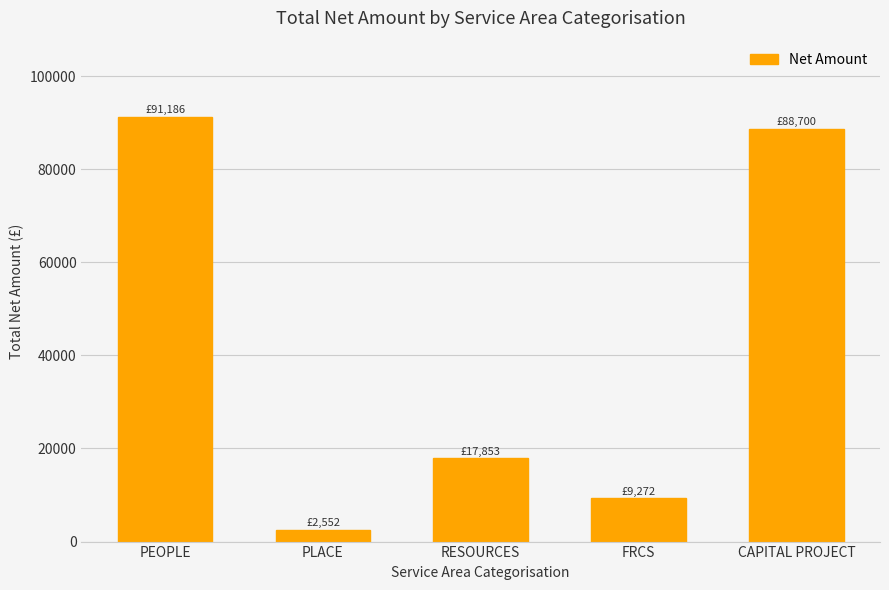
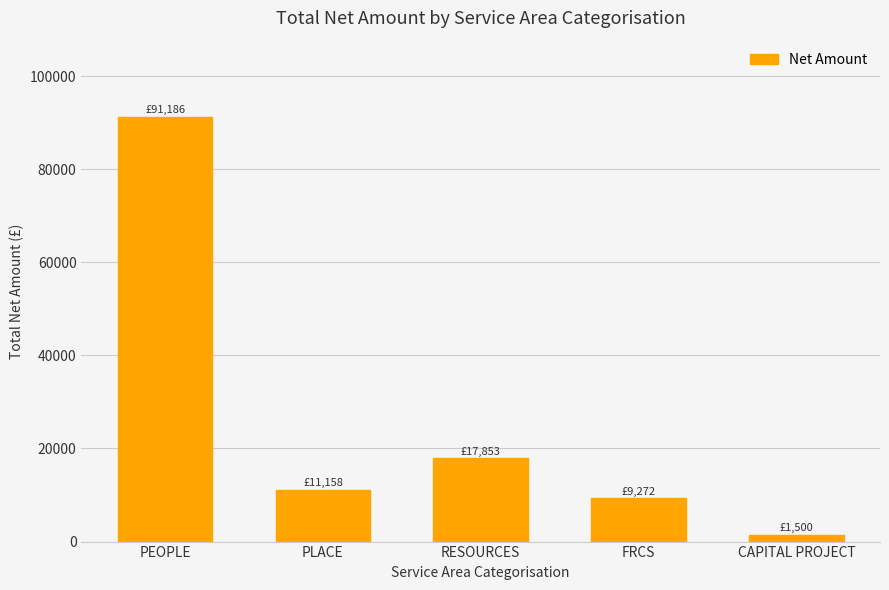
PLACE: £2,552 -> £11,158
CAPITAL PROJECT: £88,700 -> £1,500
